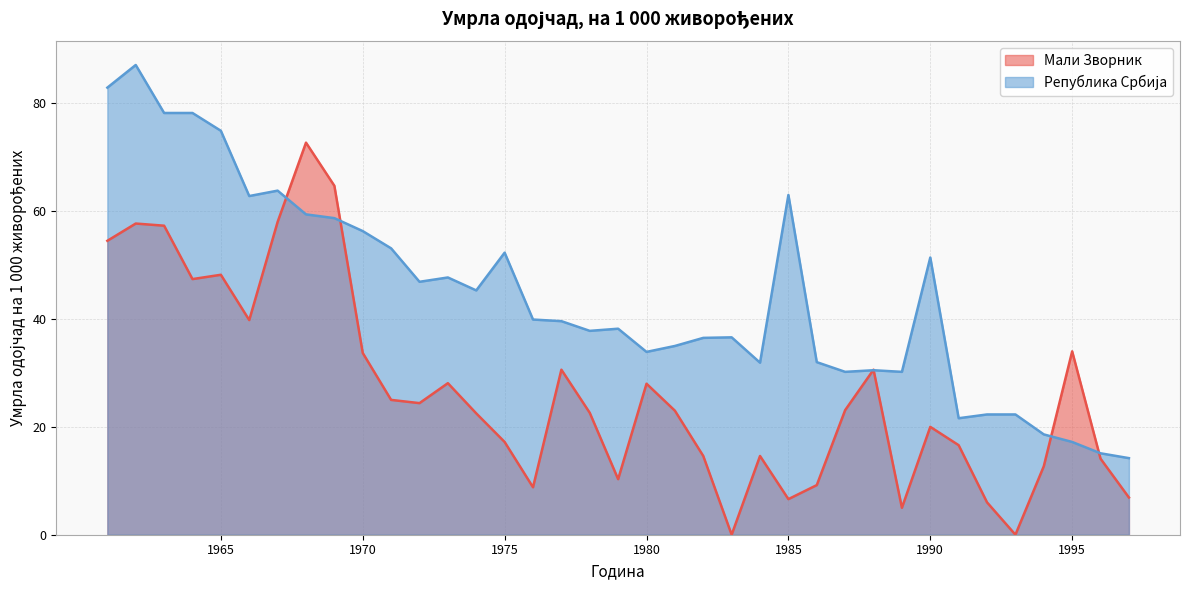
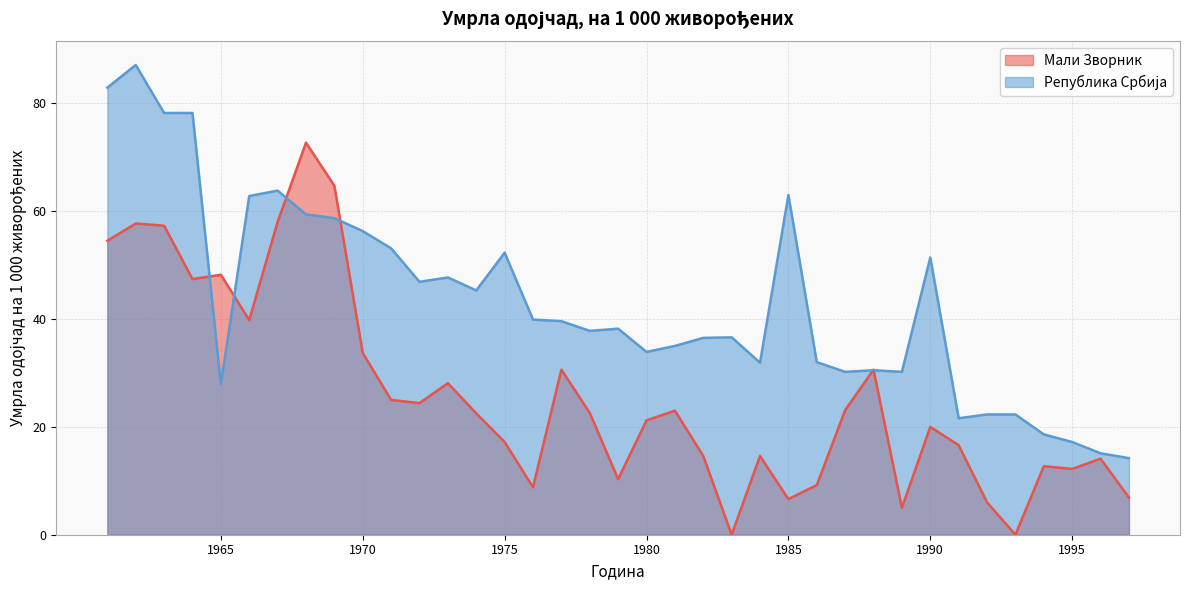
Република Србија, 1965: 75 -> 28
Мали Зворник, 1980: 28 -> 21
Мали Зворник, 1995: 34 -> 12
